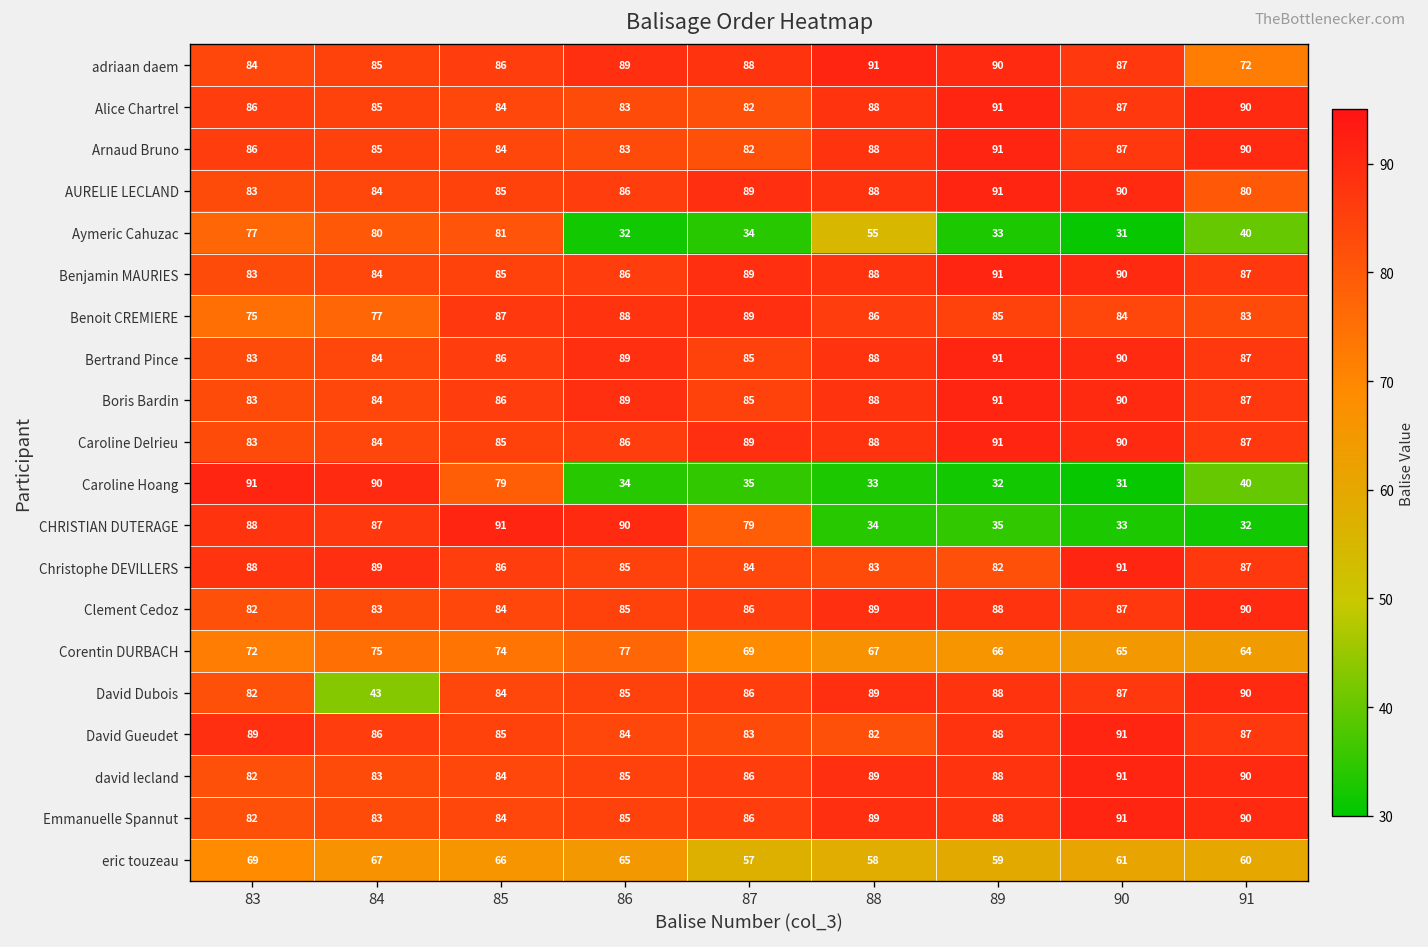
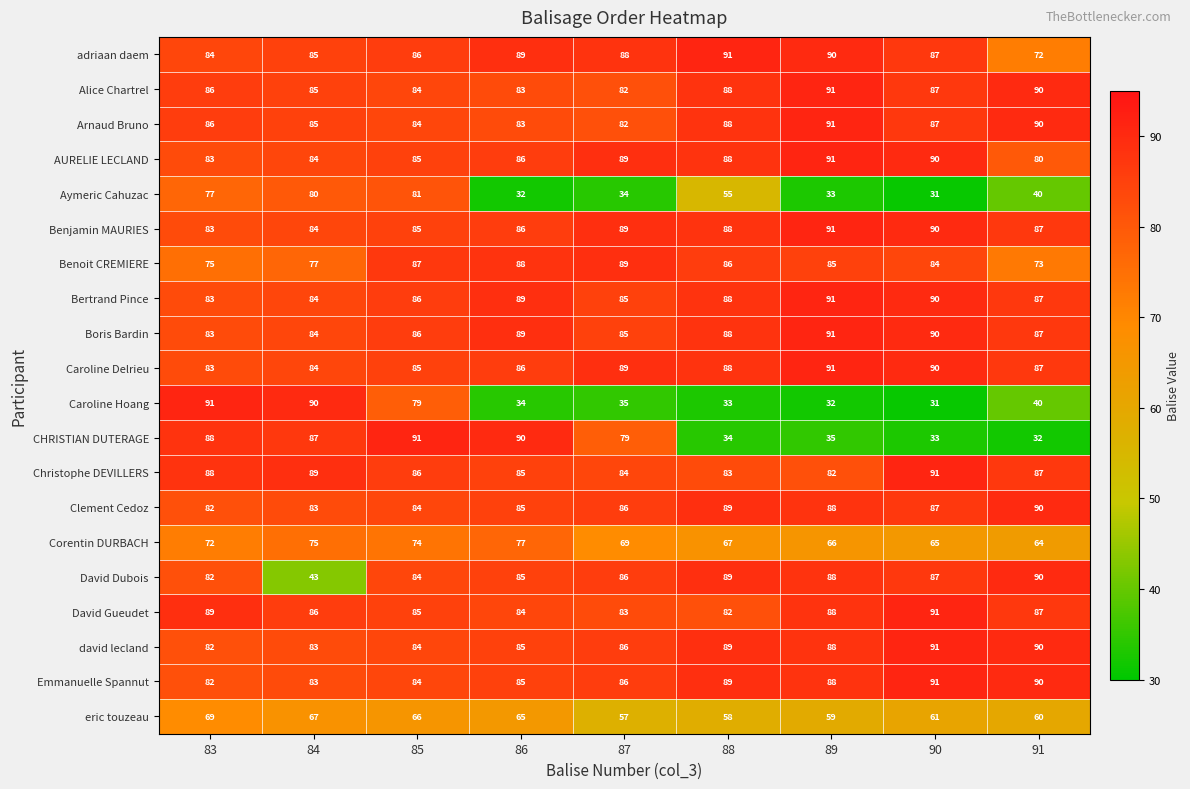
Benoit CREMIERE, 91: 83 -> 73
